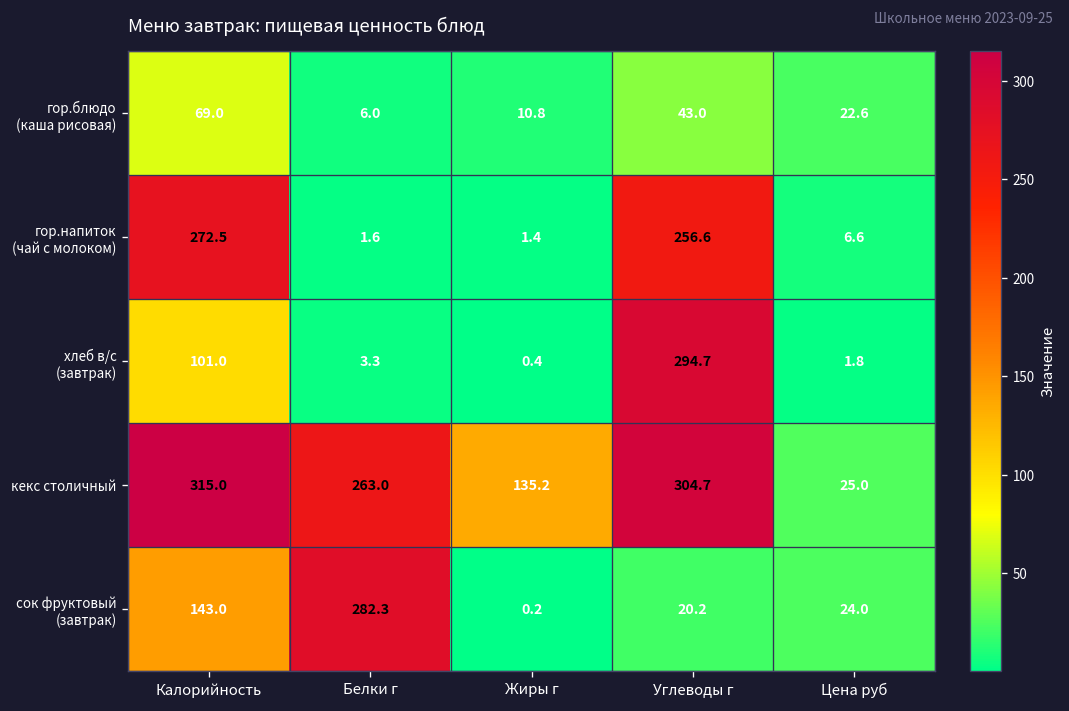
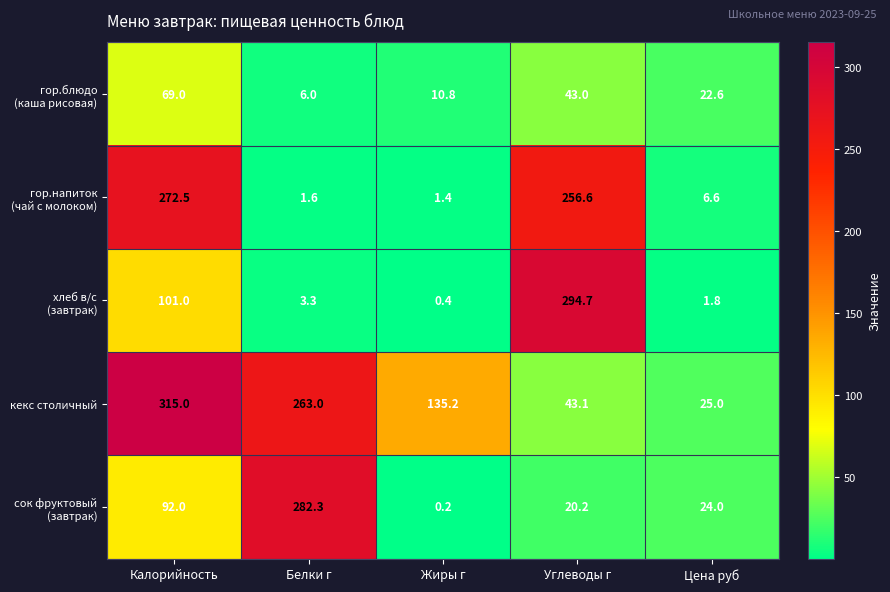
кекс столичный, Углеводы г: 304.7 -> 43.1
сок фруктовый (завтрак), Калорийность: 143.0 -> 92.0
